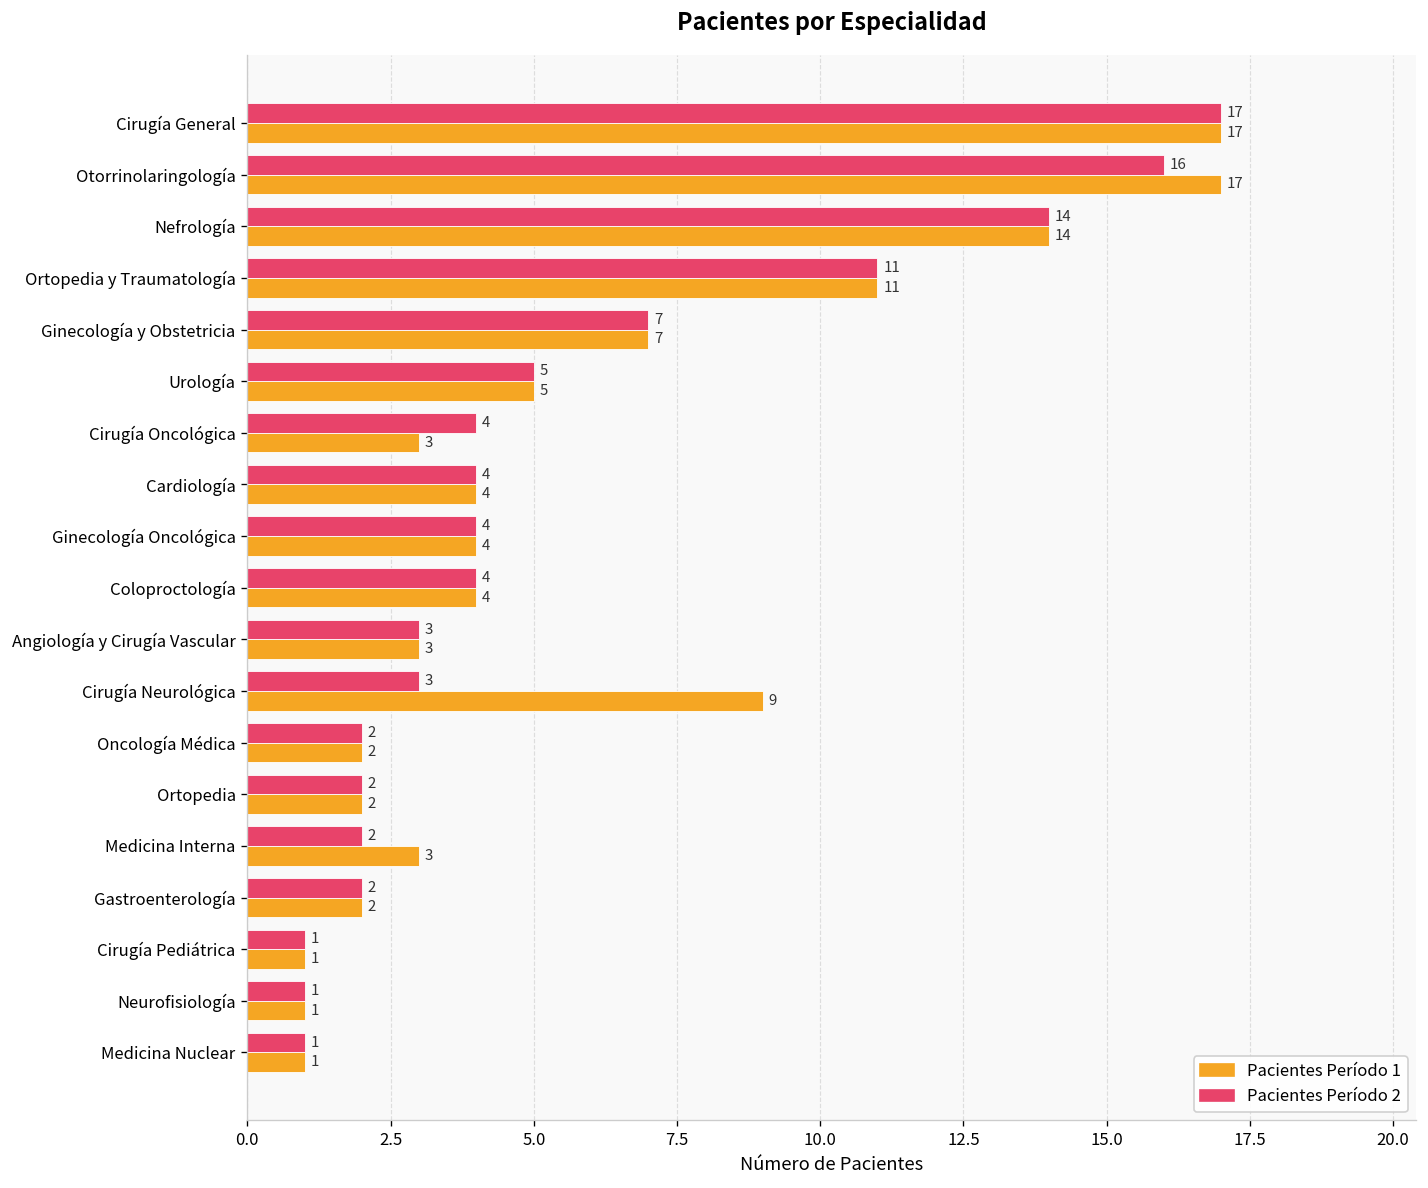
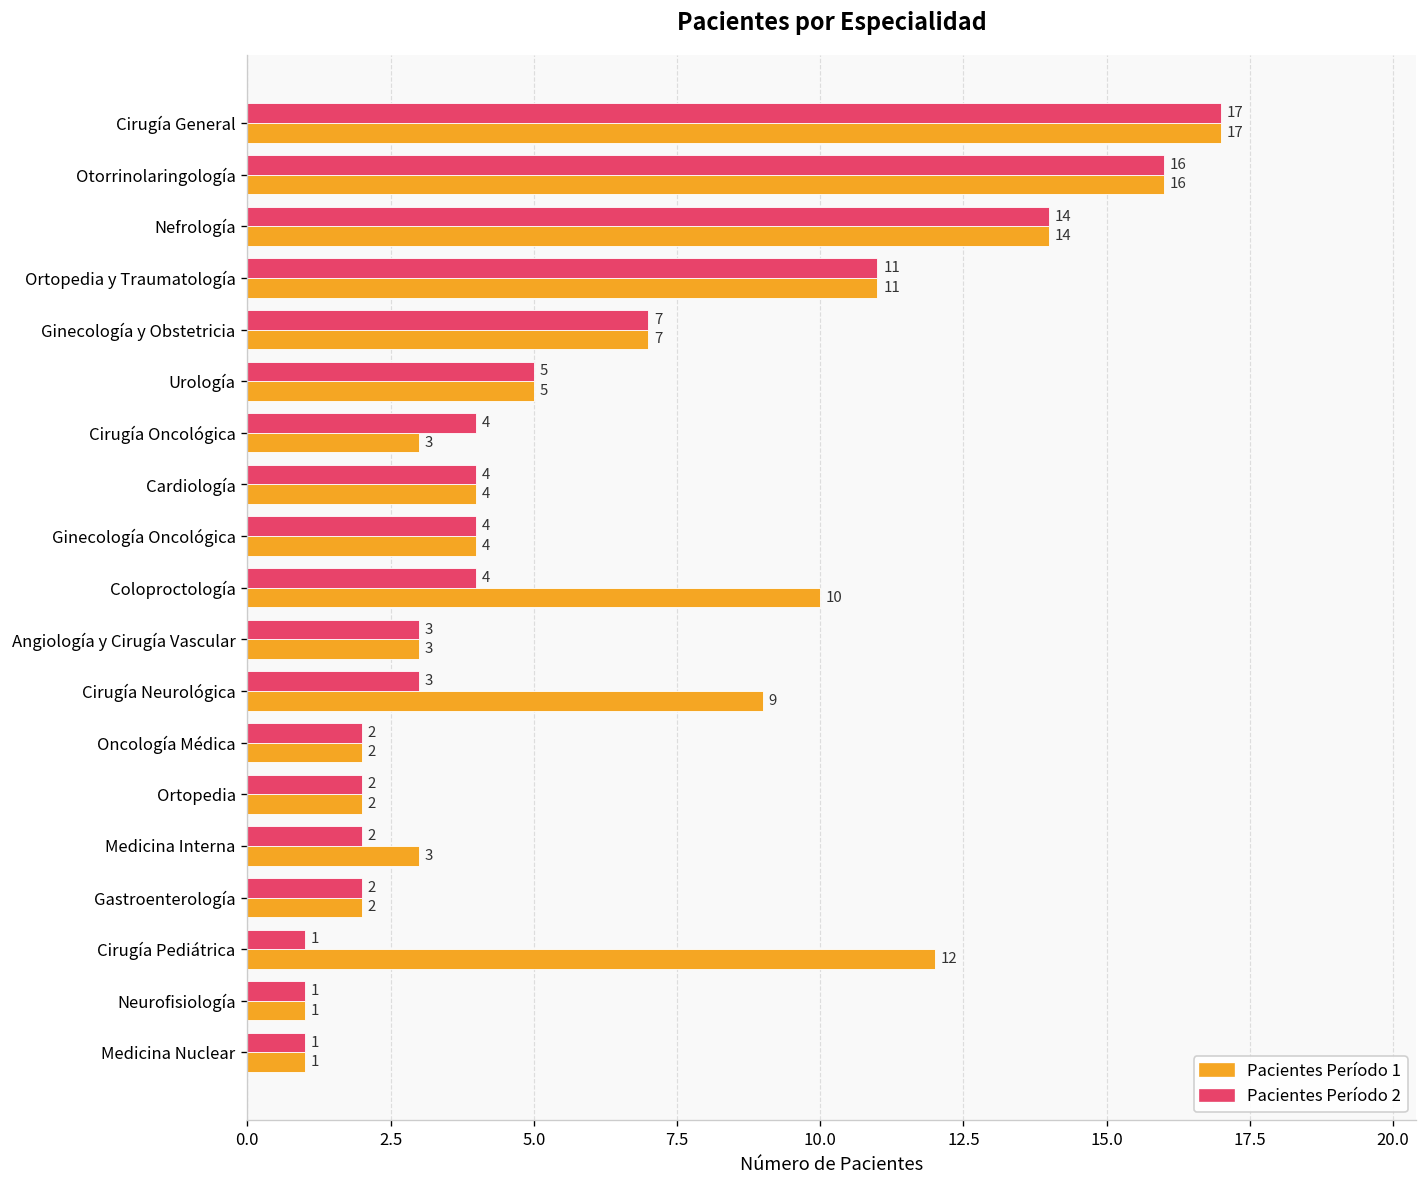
Pacientes Período 1, Otorrinolaringología: 17 -> 16
Pacientes Período 1, Coloproctología: 4 -> 10
Pacientes Período 1, Cirugía Pediátrica: 1 -> 12
